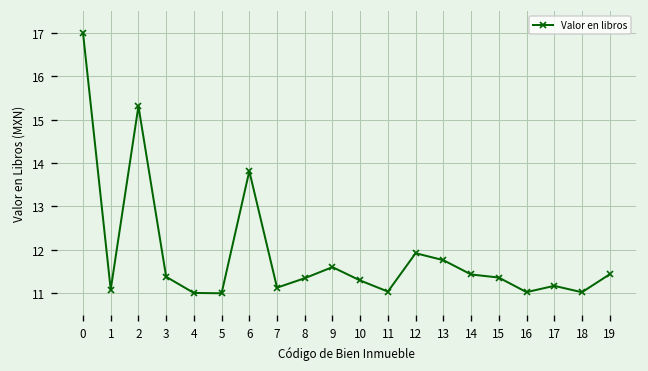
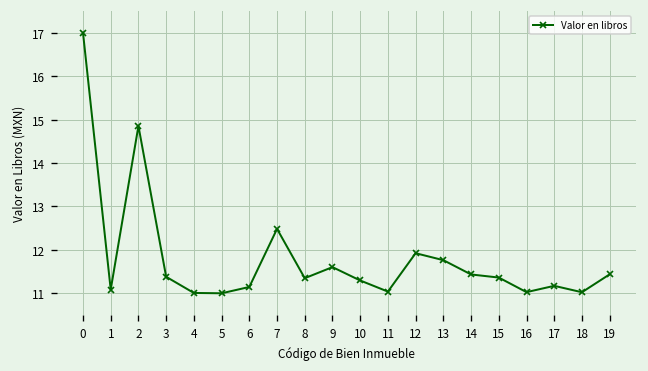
2: 15.3 -> 14.9
6: 13.8 -> 11.1
7: 11.1 -> 12.5
